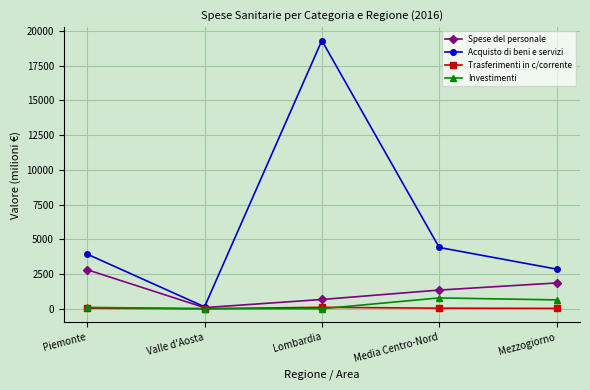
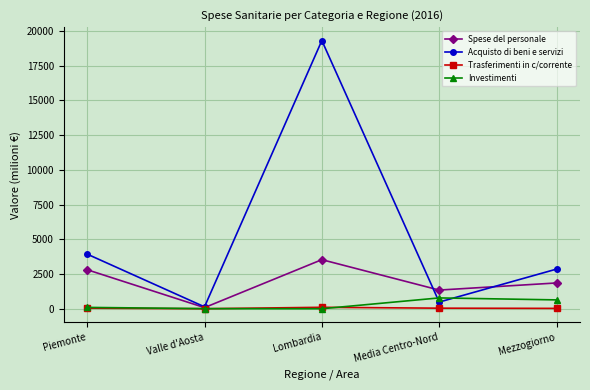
Spese del personale, Lombardia: 700 -> 3500
Acquisto di beni e servizi, Media Centro-Nord: 4400 -> 500
